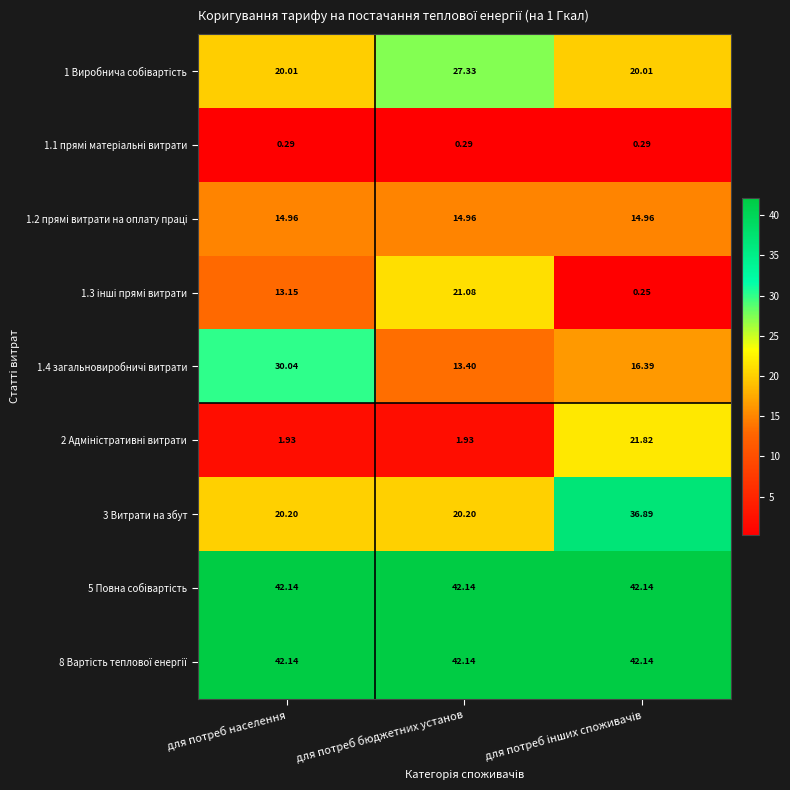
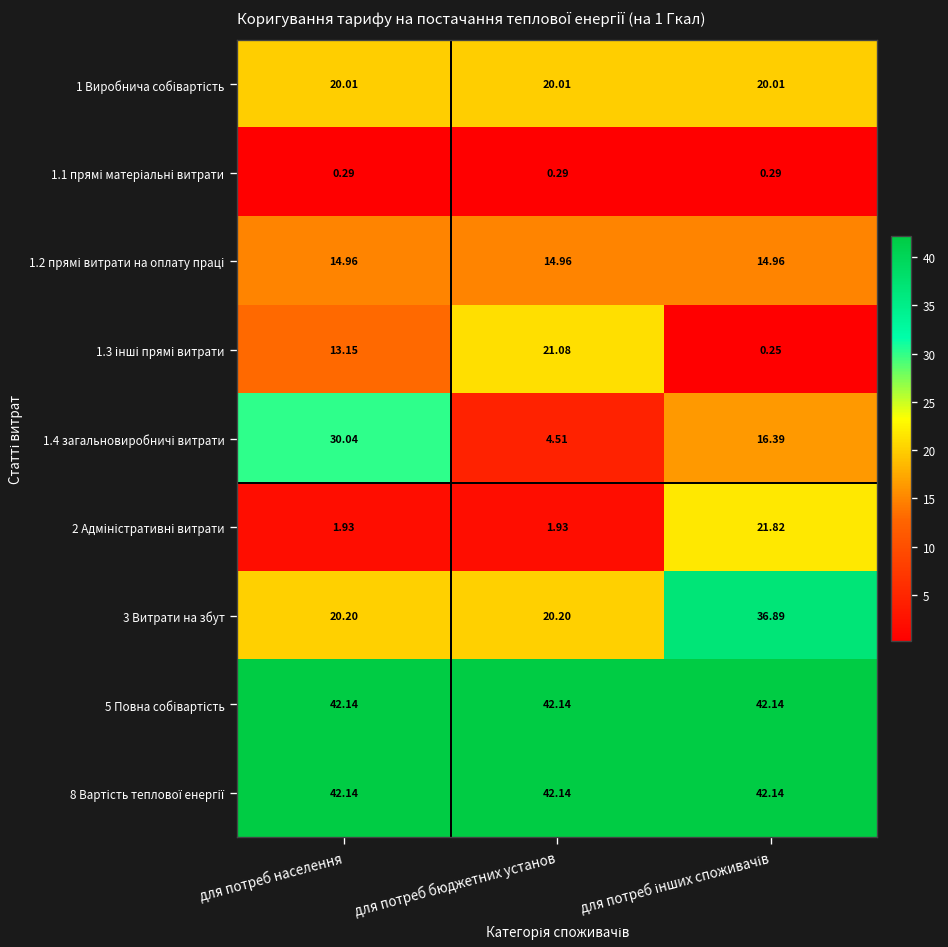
1 Виробнича собівартість, для потреб бюджетних установ: 27.33 -> 20.01
1.4 загальновиробничі витрати, для потреб бюджетних установ: 13.40 -> 4.51
